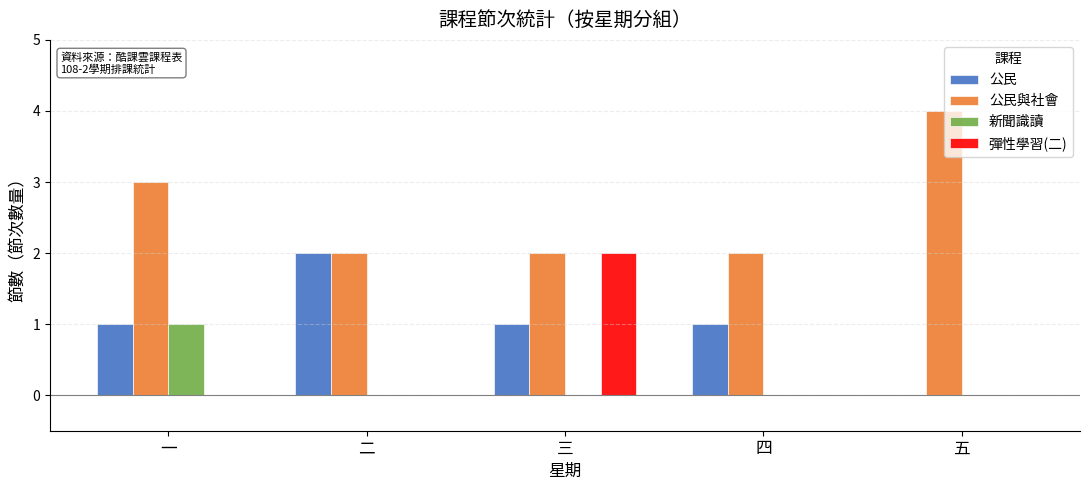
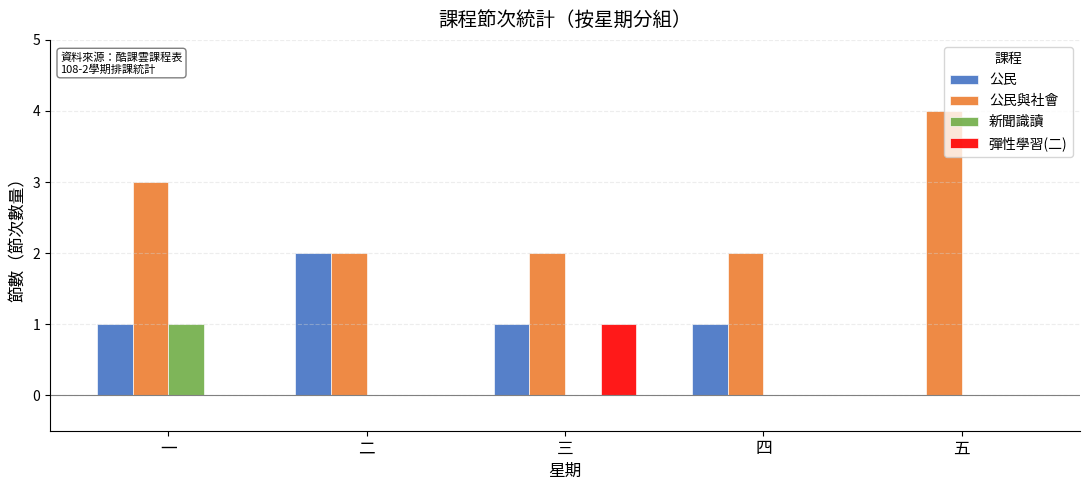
彈性學習(二), 三: 2 -> 1
